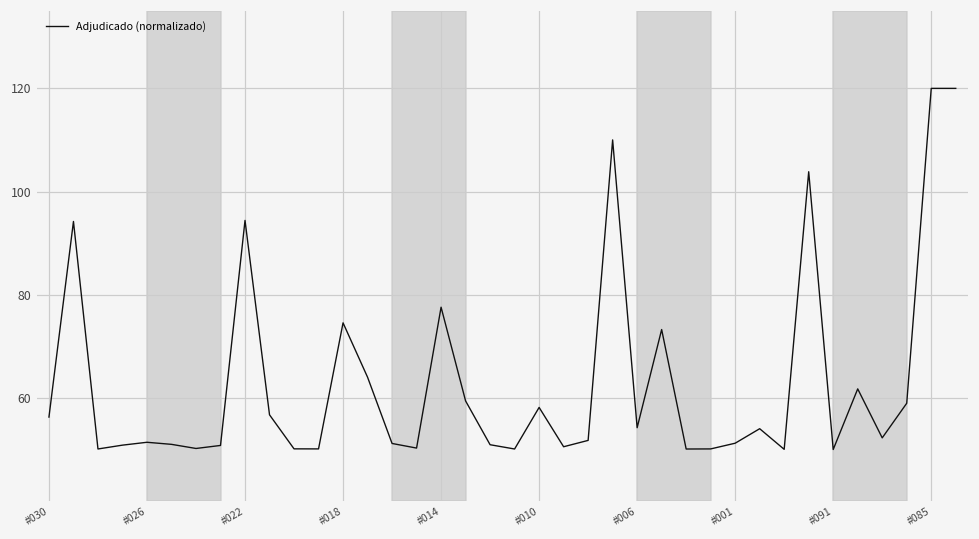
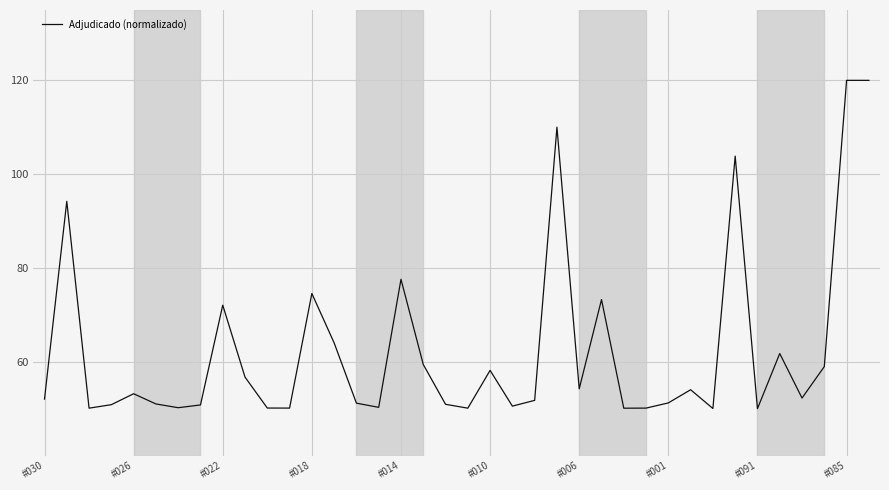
#030: 56 -> 52
#026: 51 -> 53
#022: 94 -> 72
